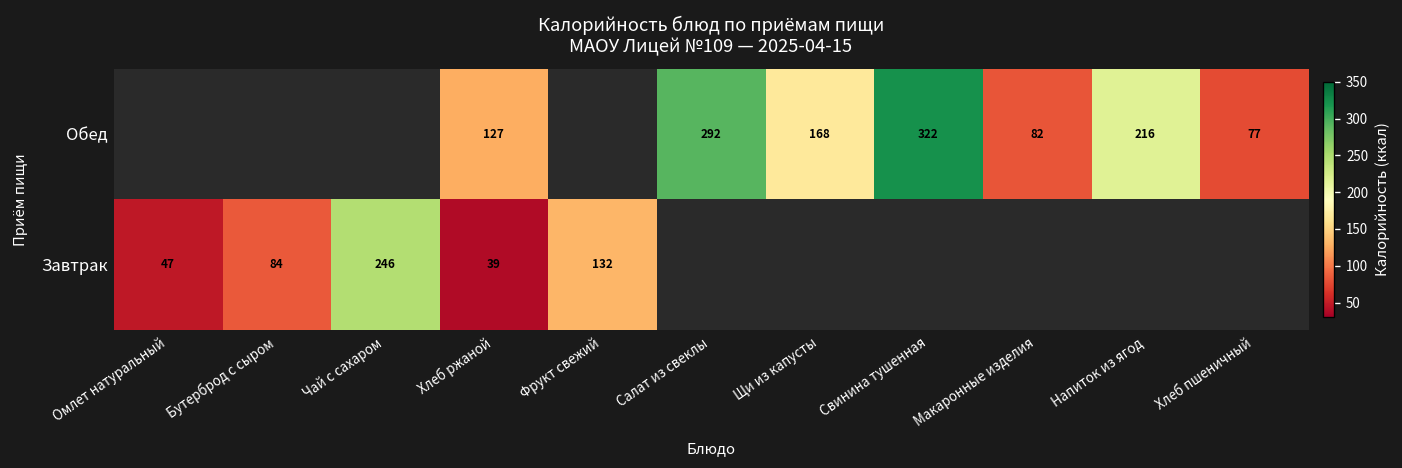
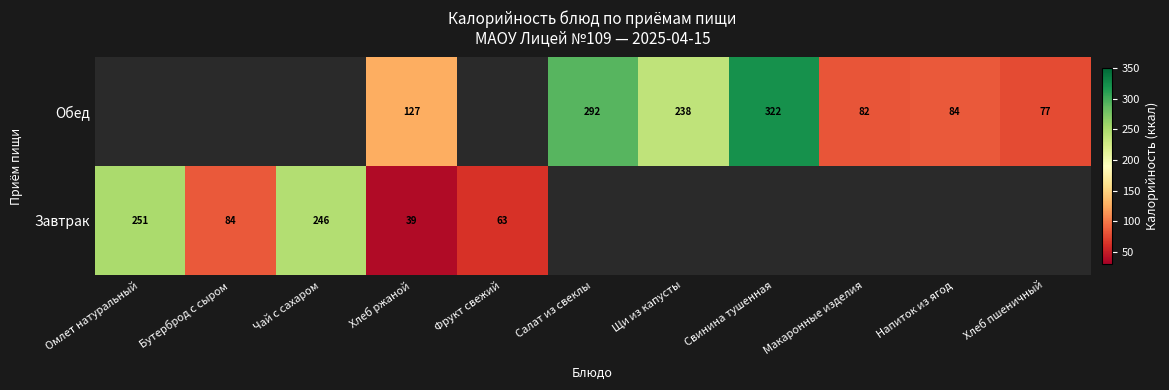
Обед, Щи из капусты: 168 -> 238
Обед, Напиток из ягод: 216 -> 84
Завтрак, Омлет натуральный: 47 -> 251
Завтрак, Фрукт свежий: 132 -> 63
